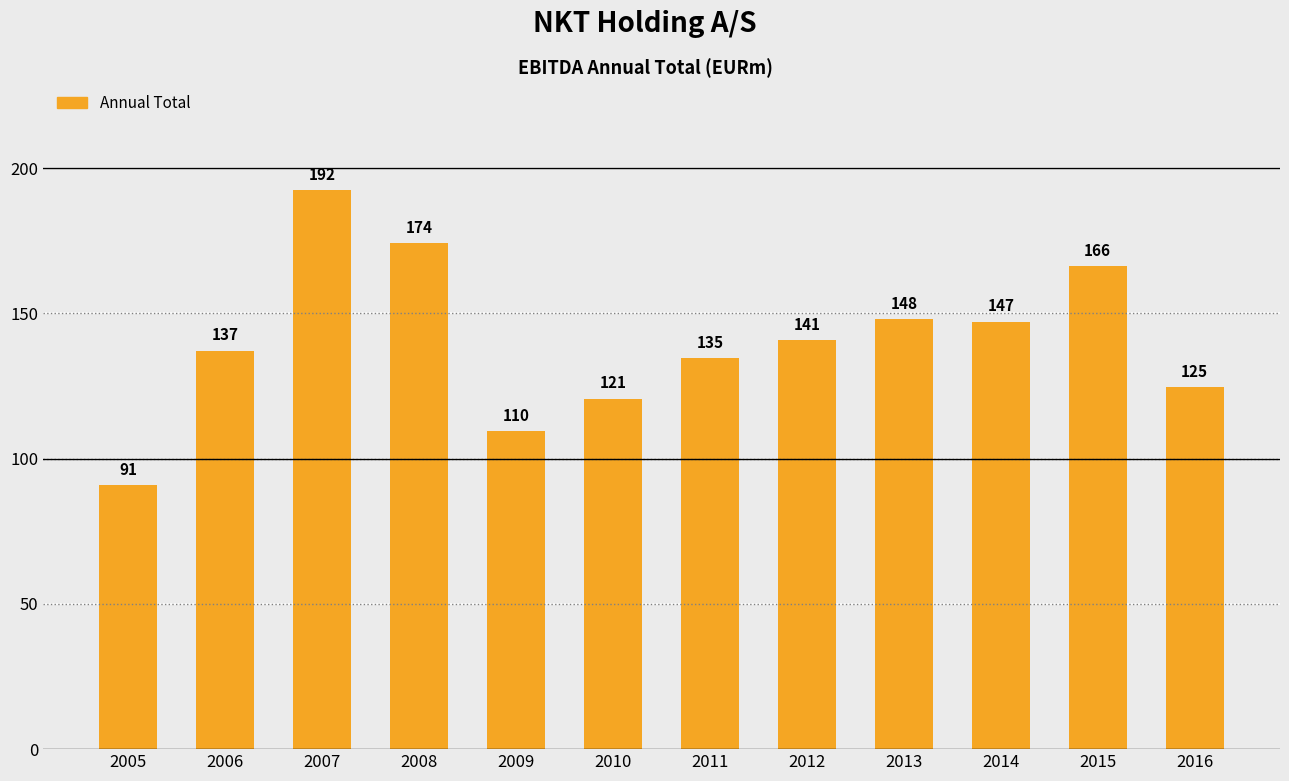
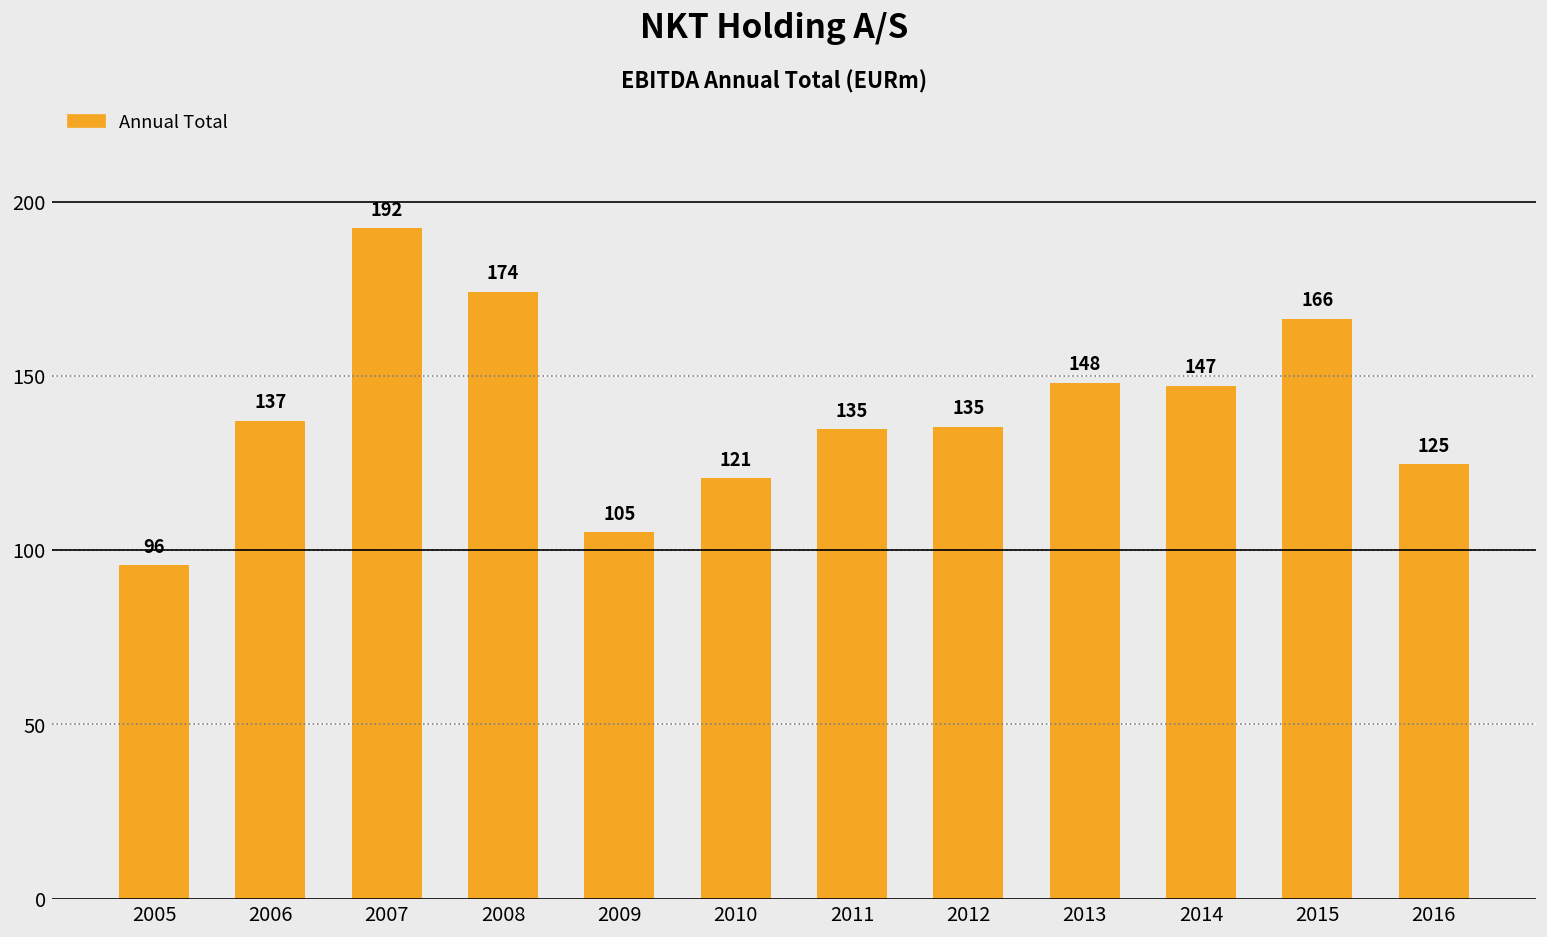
2005: 91 -> 96
2009: 110 -> 105
2012: 141 -> 135
